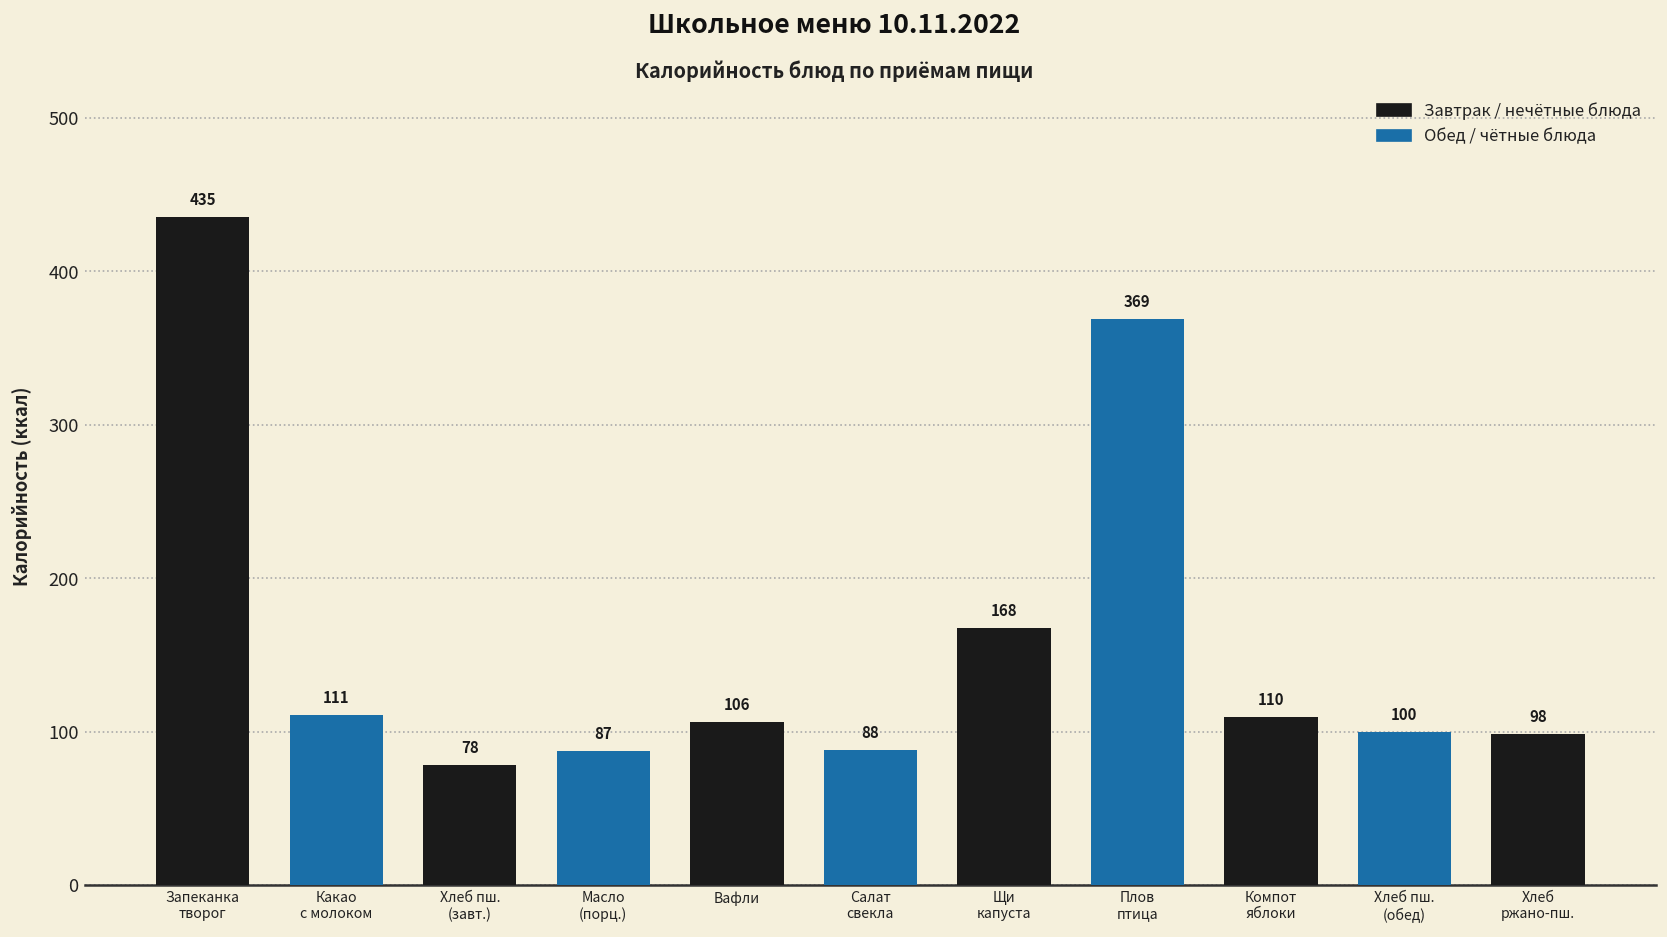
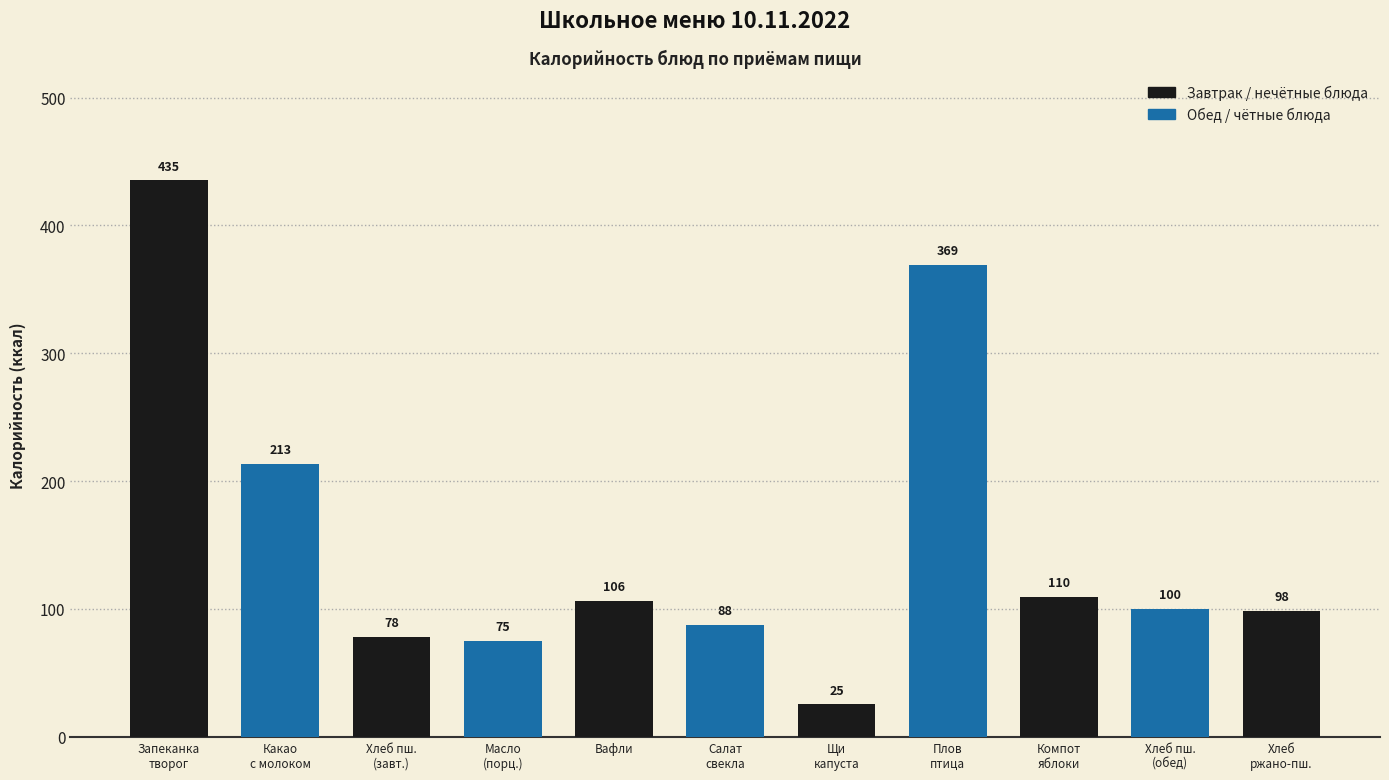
Какао с молоком: 111 -> 213
Масло (порц.): 87 -> 75
Щи капуста: 168 -> 25
